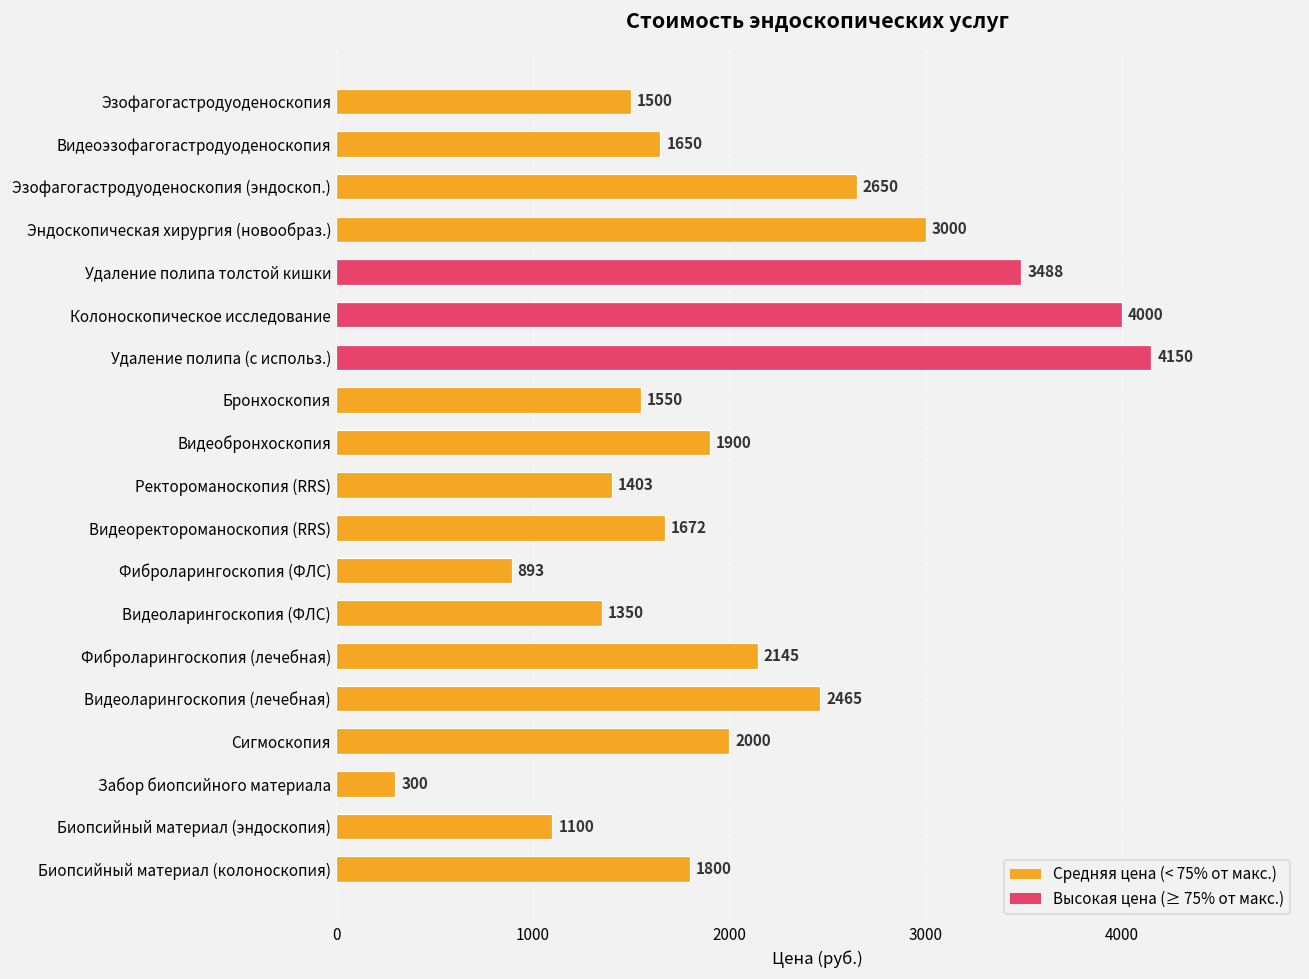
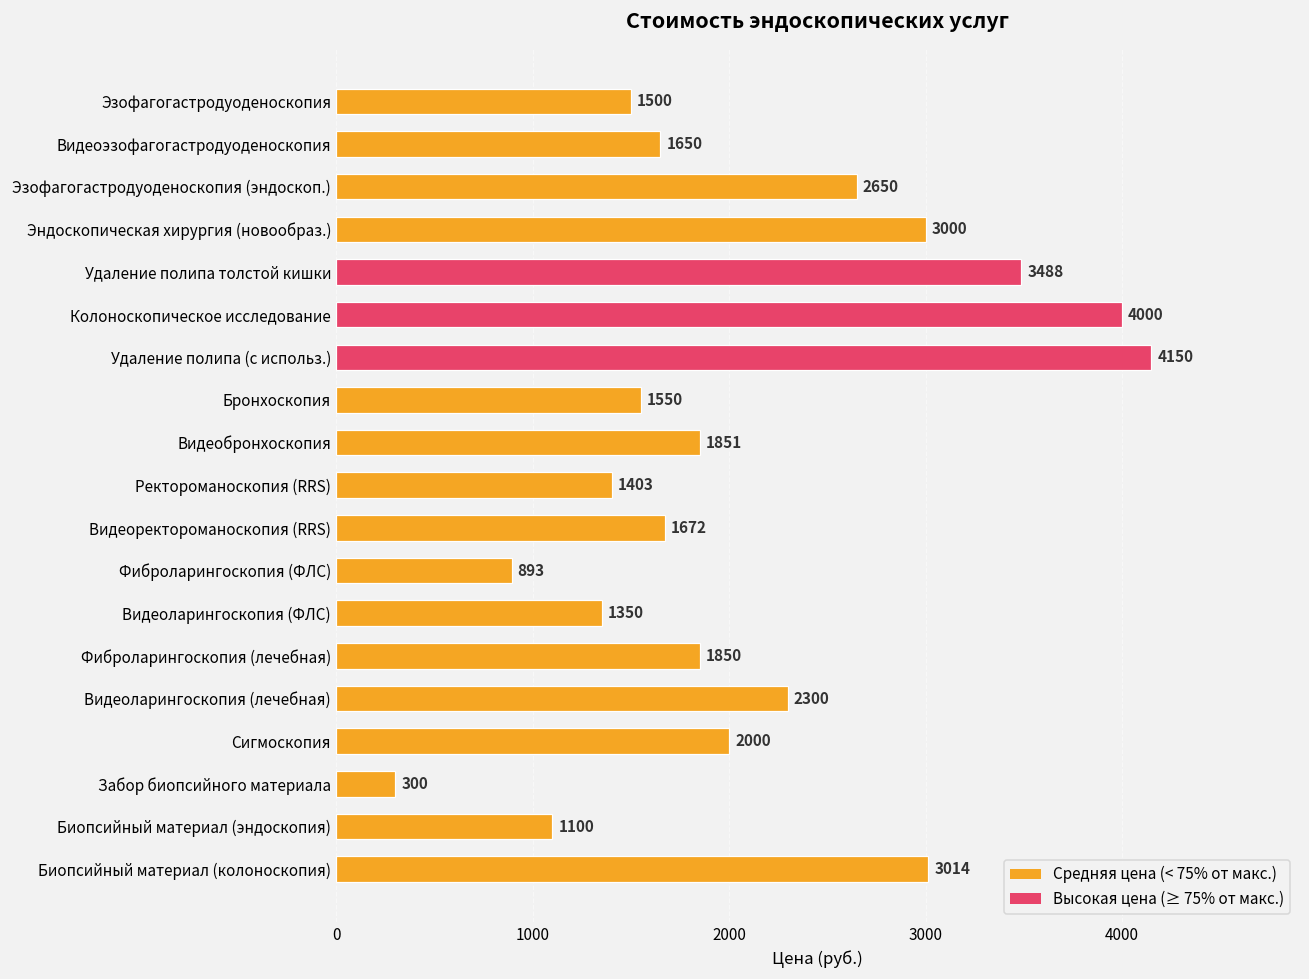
Видеобронхоскопия: 1900 -> 1851
Фиброларингоскопия (лечебная): 2145 -> 1850
Видеоларингоскопия (лечебная): 2465 -> 2300
Биопсийный материал (колоноскопия): 1800 -> 3014
